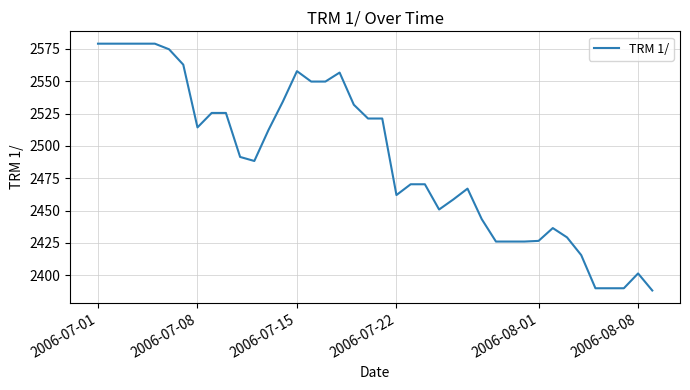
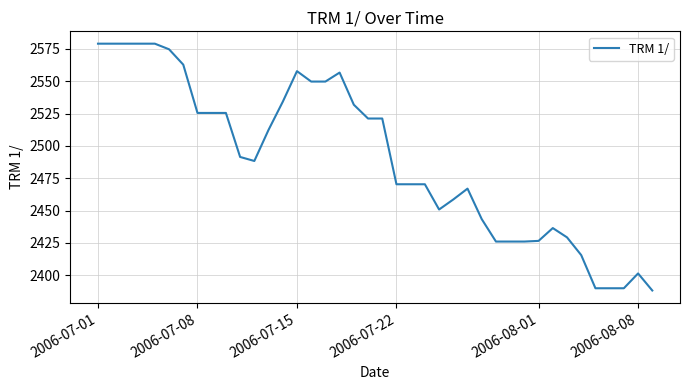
2006-07-08: 2514 -> 2526
2006-07-22: 2462 -> 2470
